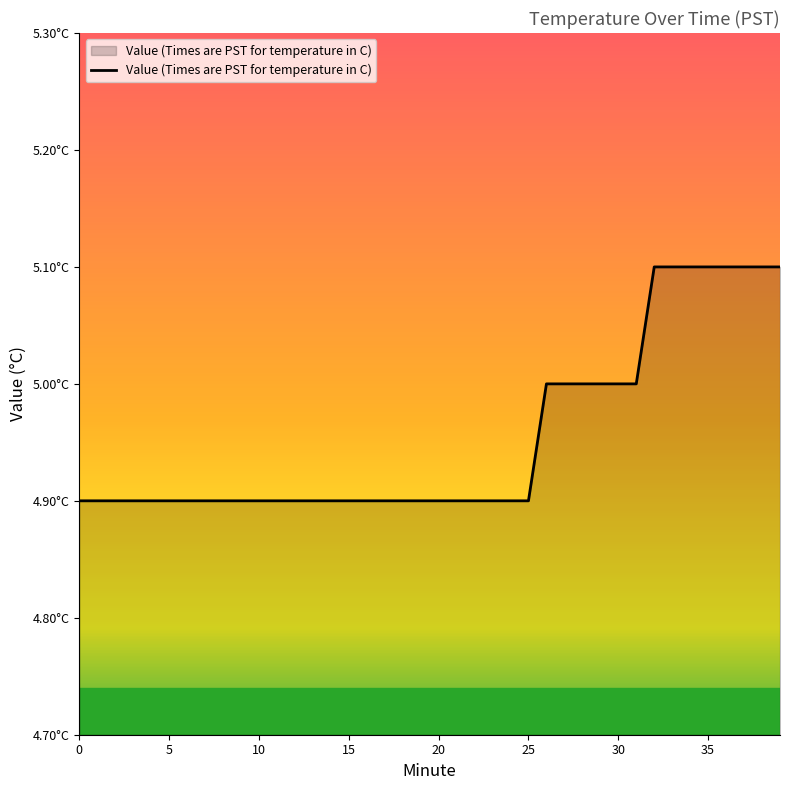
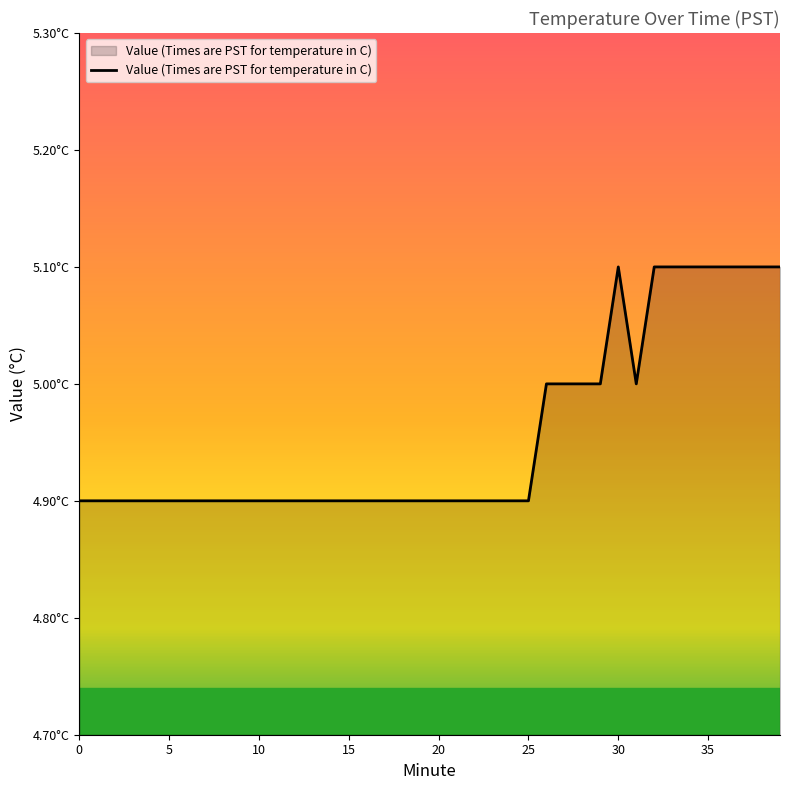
30: 5.0°C -> 5.1°C
